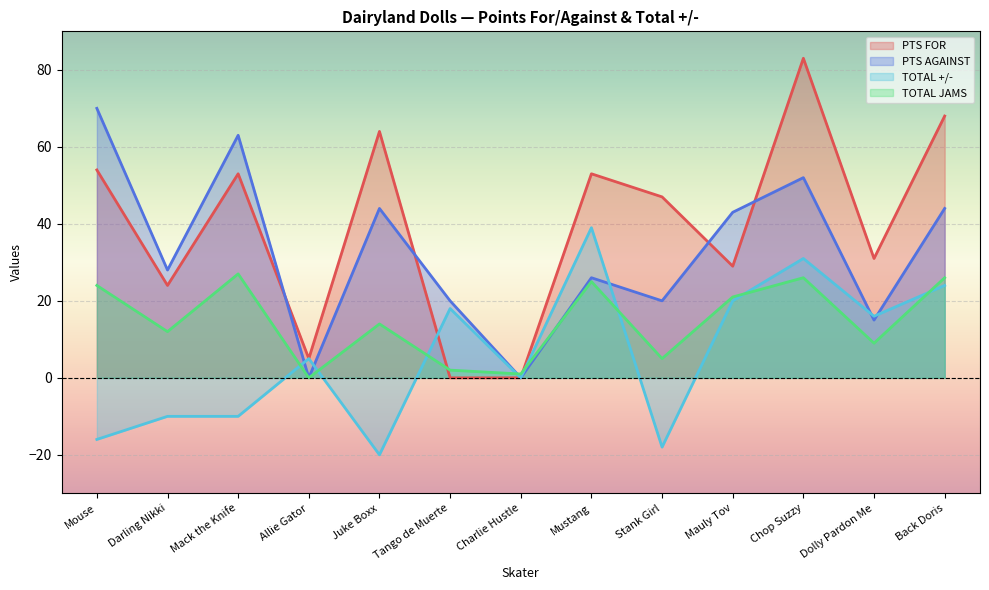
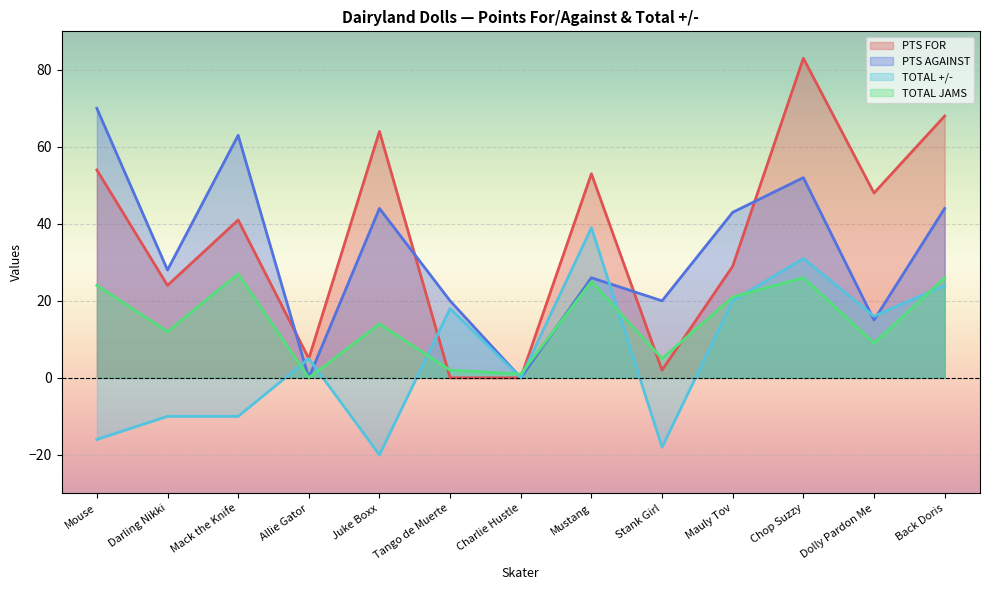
PTS FOR, Mack the Knife: 53 -> 41
PTS FOR, Stank Girl: 47 -> 2
PTS FOR, Dolly Pardon Me: 31 -> 48
